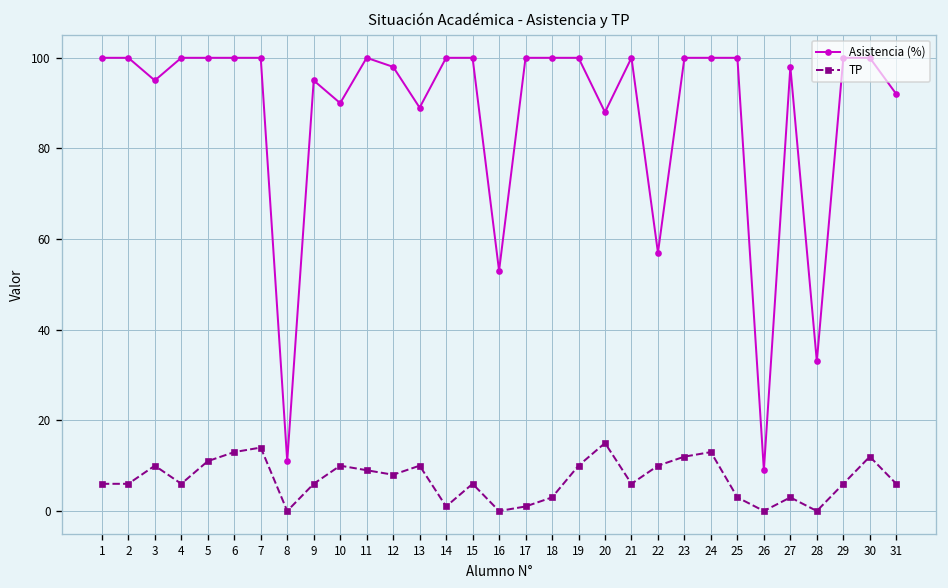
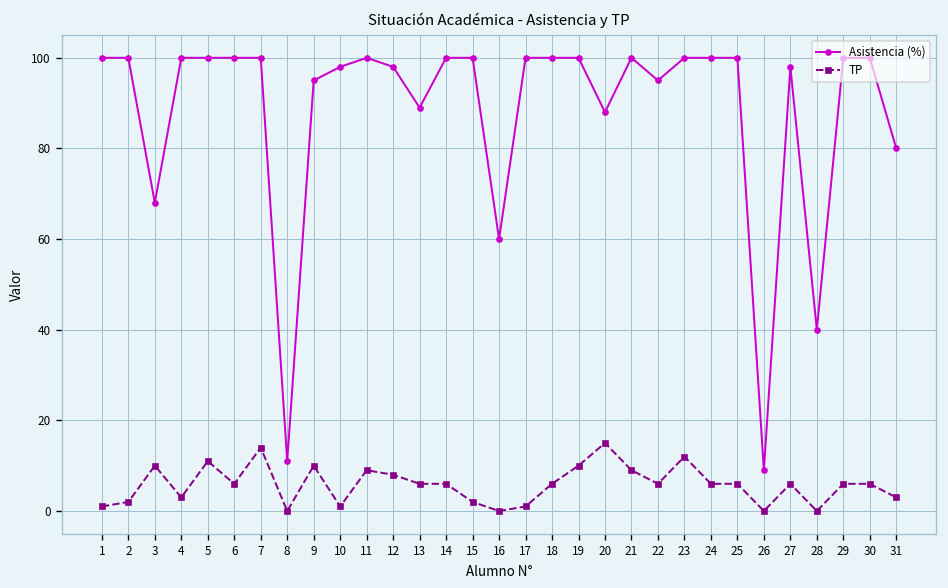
TP, 1: 6 -> 1
TP, 2: 6 -> 2
Asistencia (%), 3: 95 -> 68
TP, 4: 6 -> 3
TP, 6: 13 -> 6
TP, 9: 6 -> 10
Asistencia (%), 10: 90 -> 98
TP, 10: 10 -> 1
TP, 13: 10 -> 6
TP, 14: 1 -> 6
TP, 15: 6 -> 2
Asistencia (%), 16: 53 -> 60
TP, 18: 3 -> 6
TP, 21: 6 -> 9
Asistencia (%), 22: 57 -> 95
TP, 22: 10 -> 6
TP, 24: 13 -> 6
TP, 25: 3 -> 6
TP, 27: 3 -> 6
Asistencia (%), 28: 33 -> 40
TP, 30: 12 -> 6
Asistencia (%), 31: 92 -> 80
TP, 31: 6 -> 3
